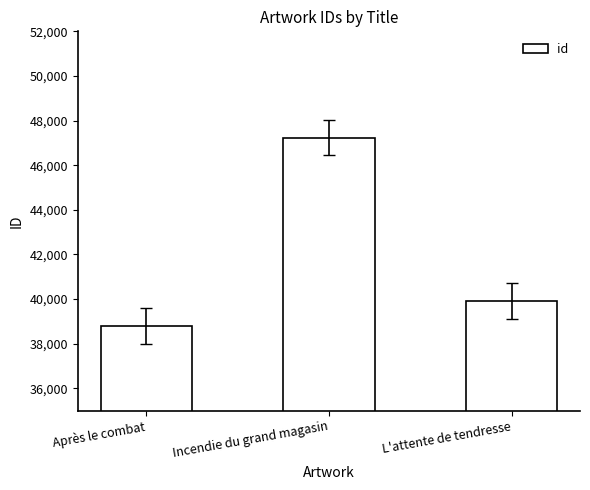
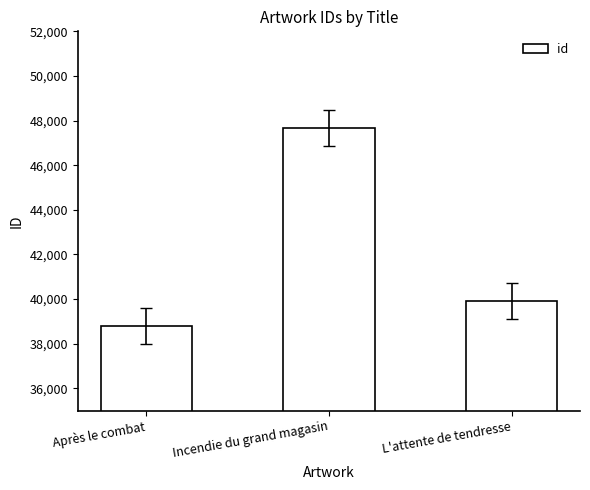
id, Incendie du grand magasin: 47,200 -> 47,700
